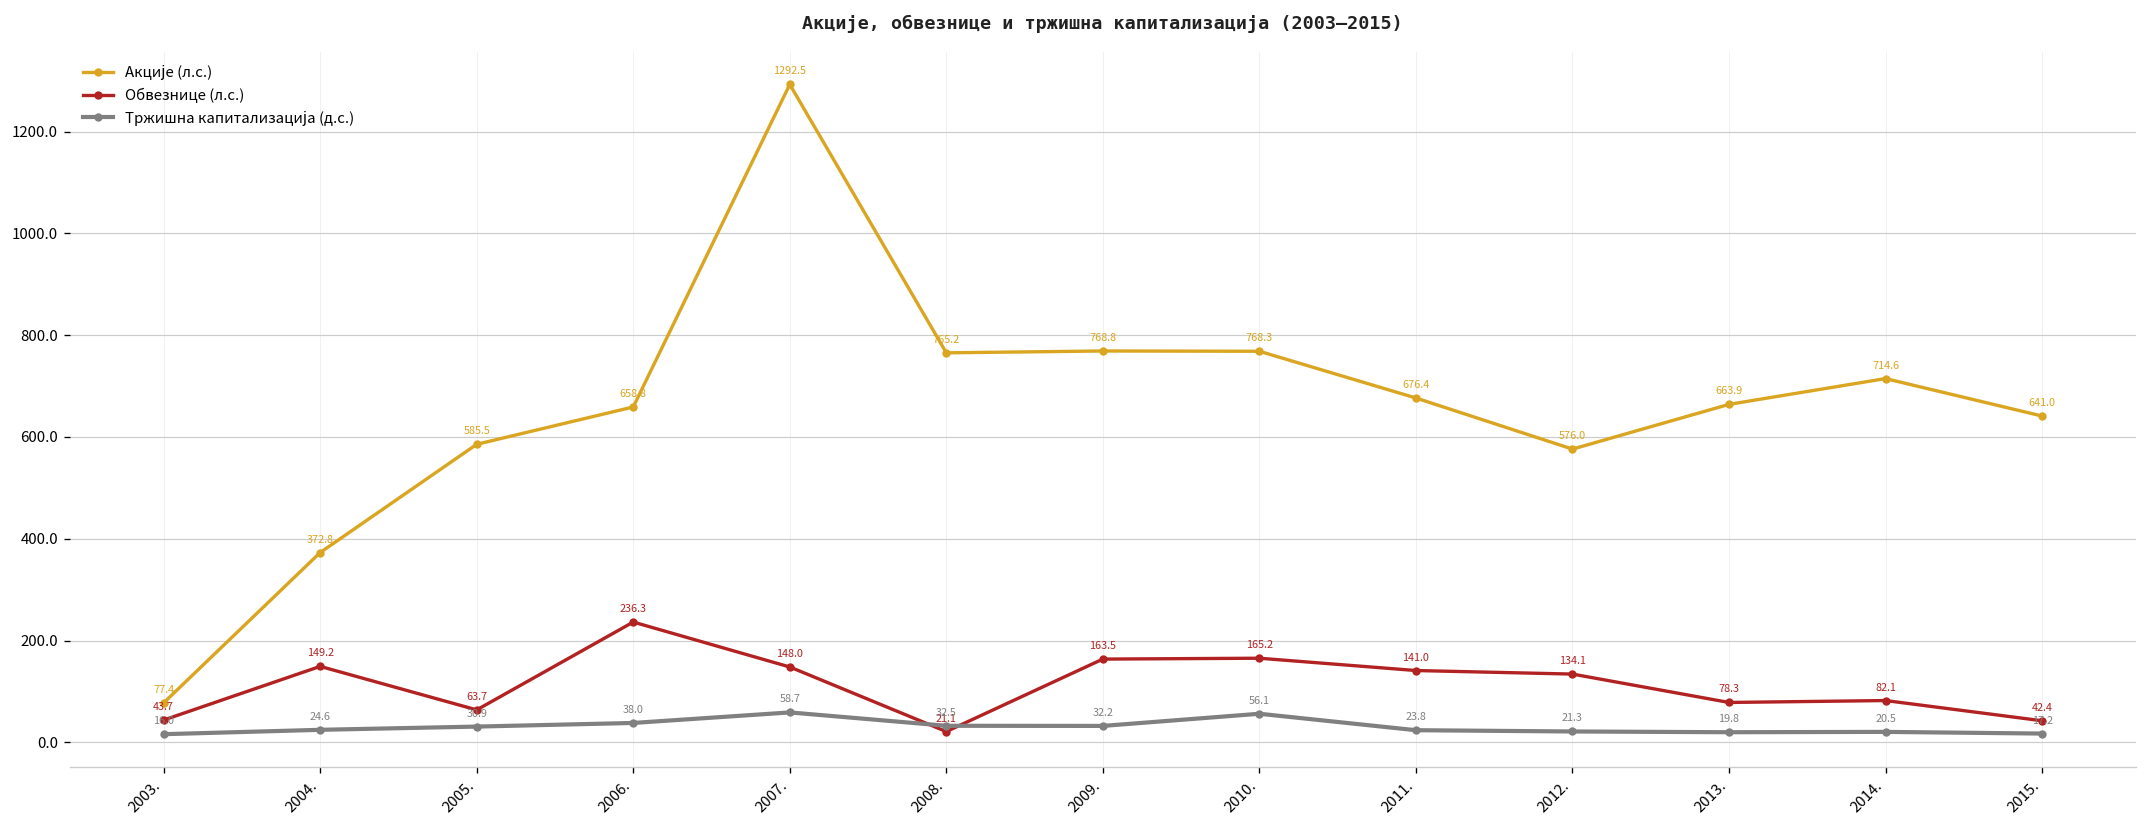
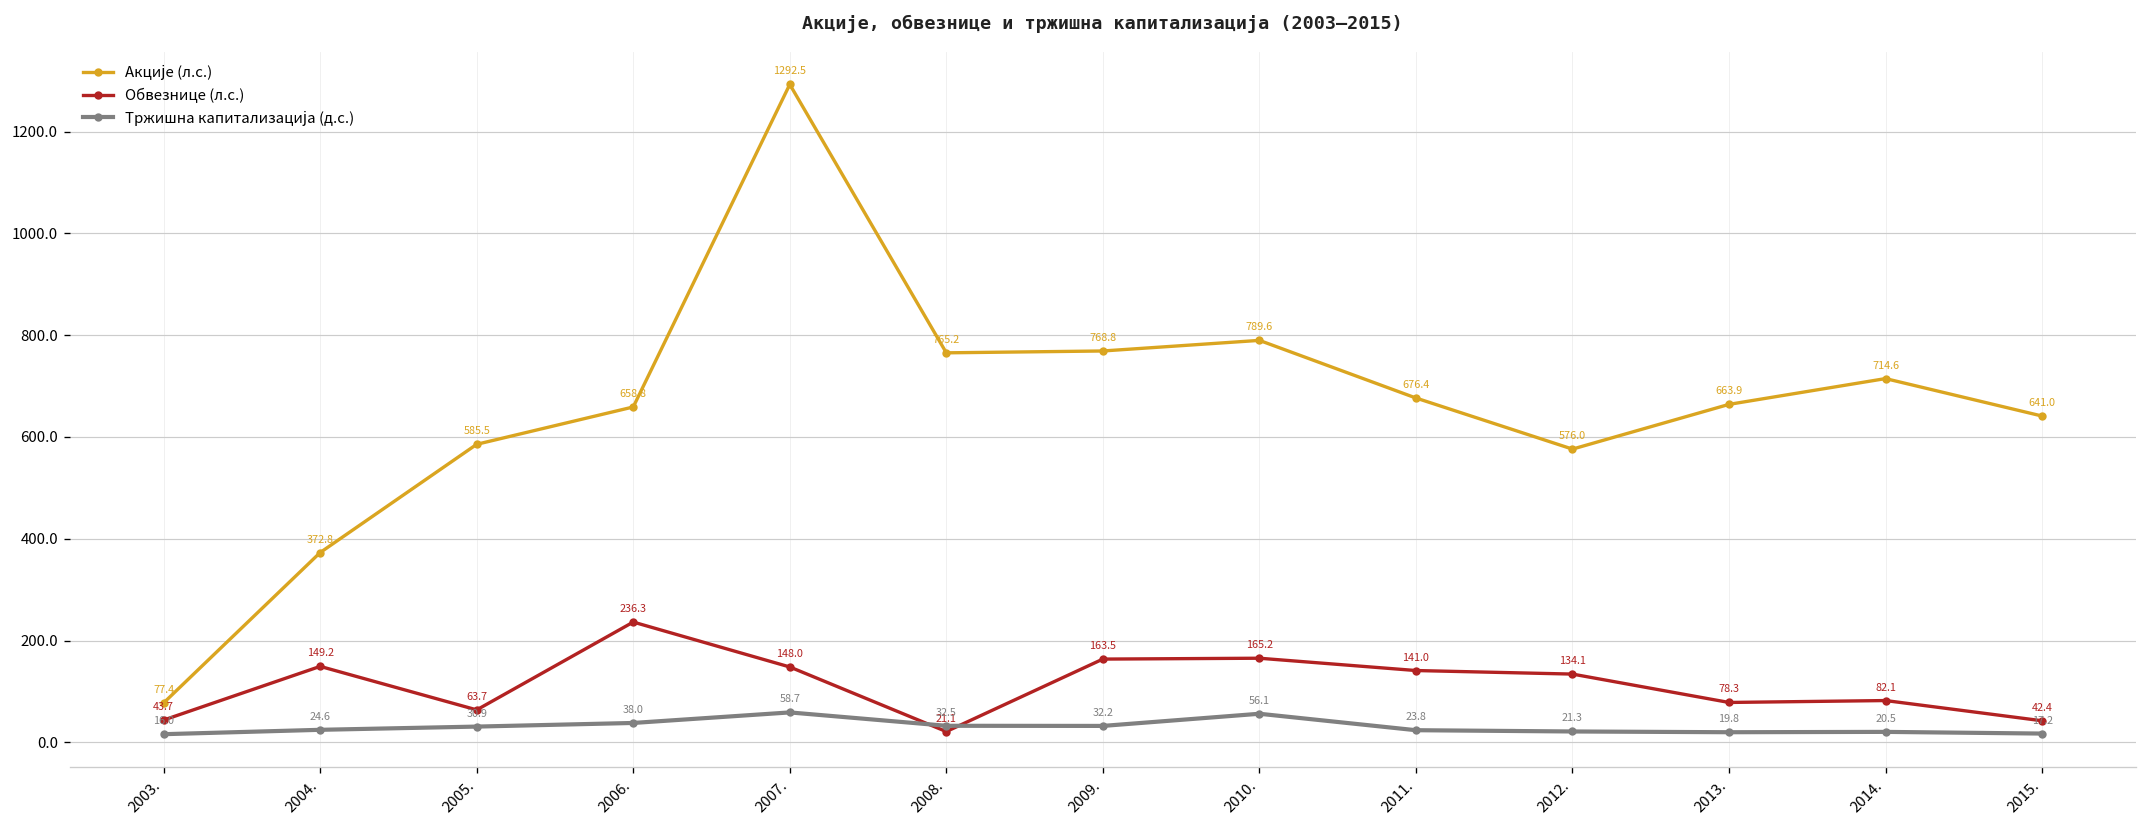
Акције (л.с.), 2010.: 768.3 -> 789.6
